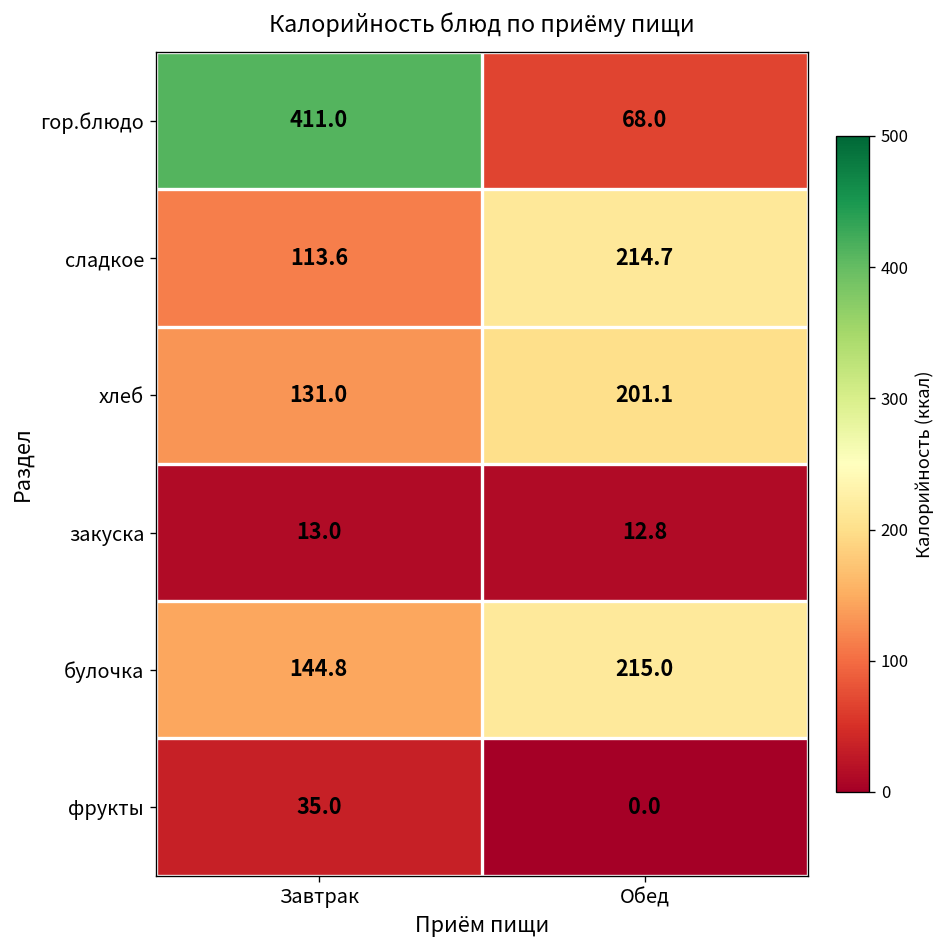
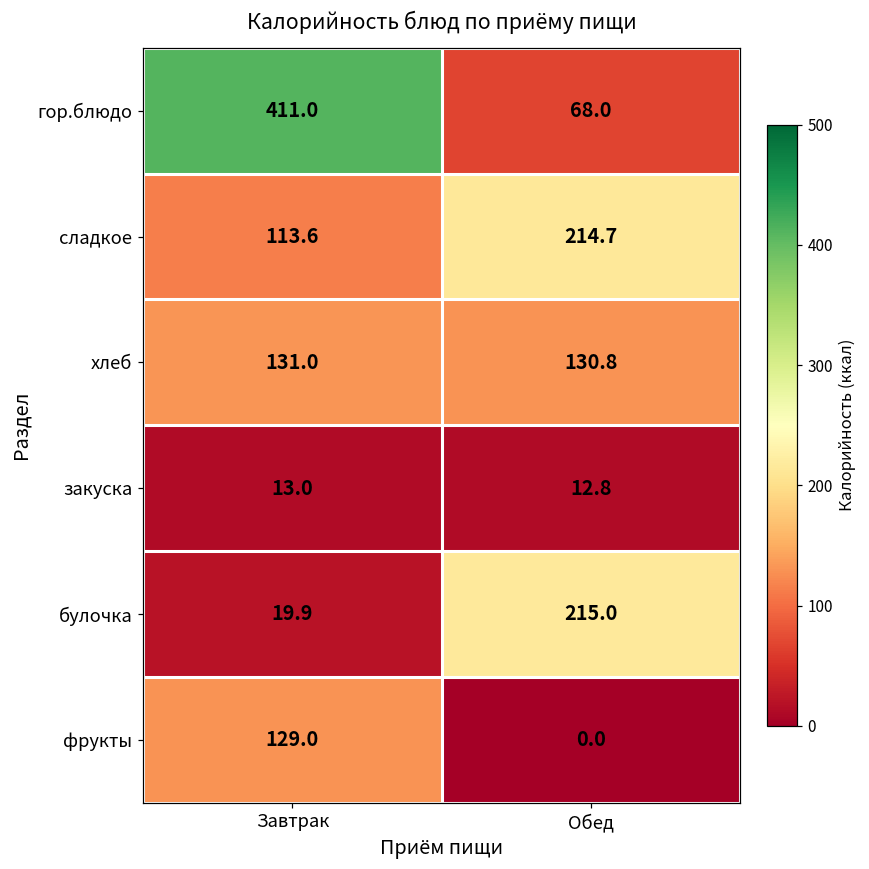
хлеб, Обед: 201.1 -> 130.8
булочка, Завтрак: 144.8 -> 19.9
фрукты, Завтрак: 35.0 -> 129.0
